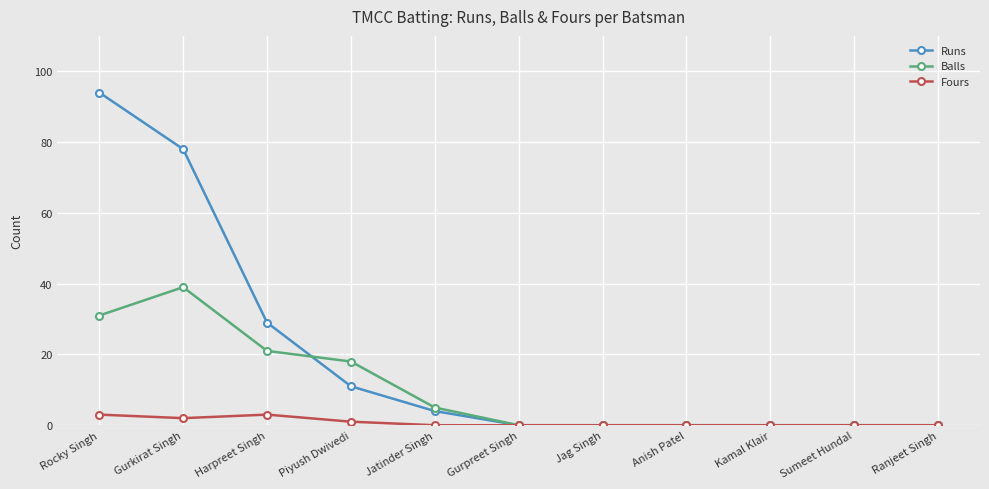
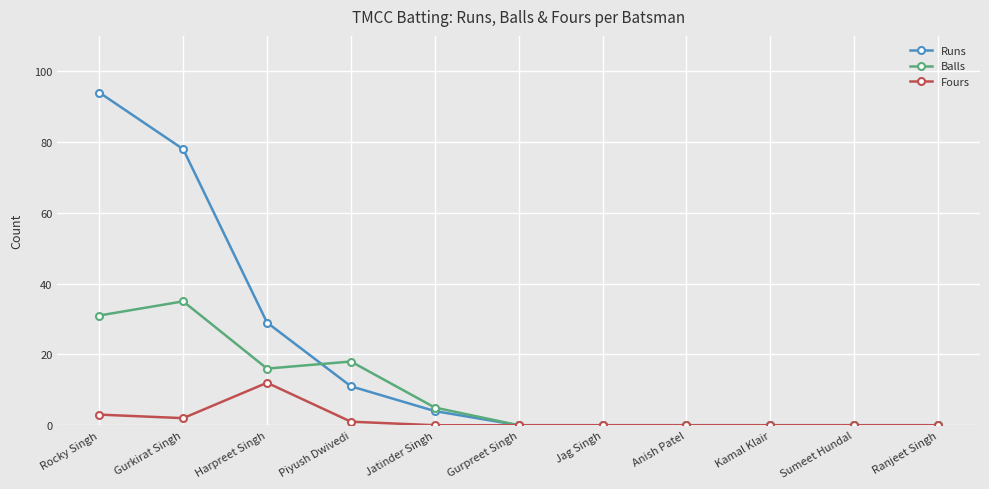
Balls, Gurkirat Singh: 39 -> 35
Balls, Harpreet Singh: 21 -> 16
Fours, Harpreet Singh: 3 -> 12
